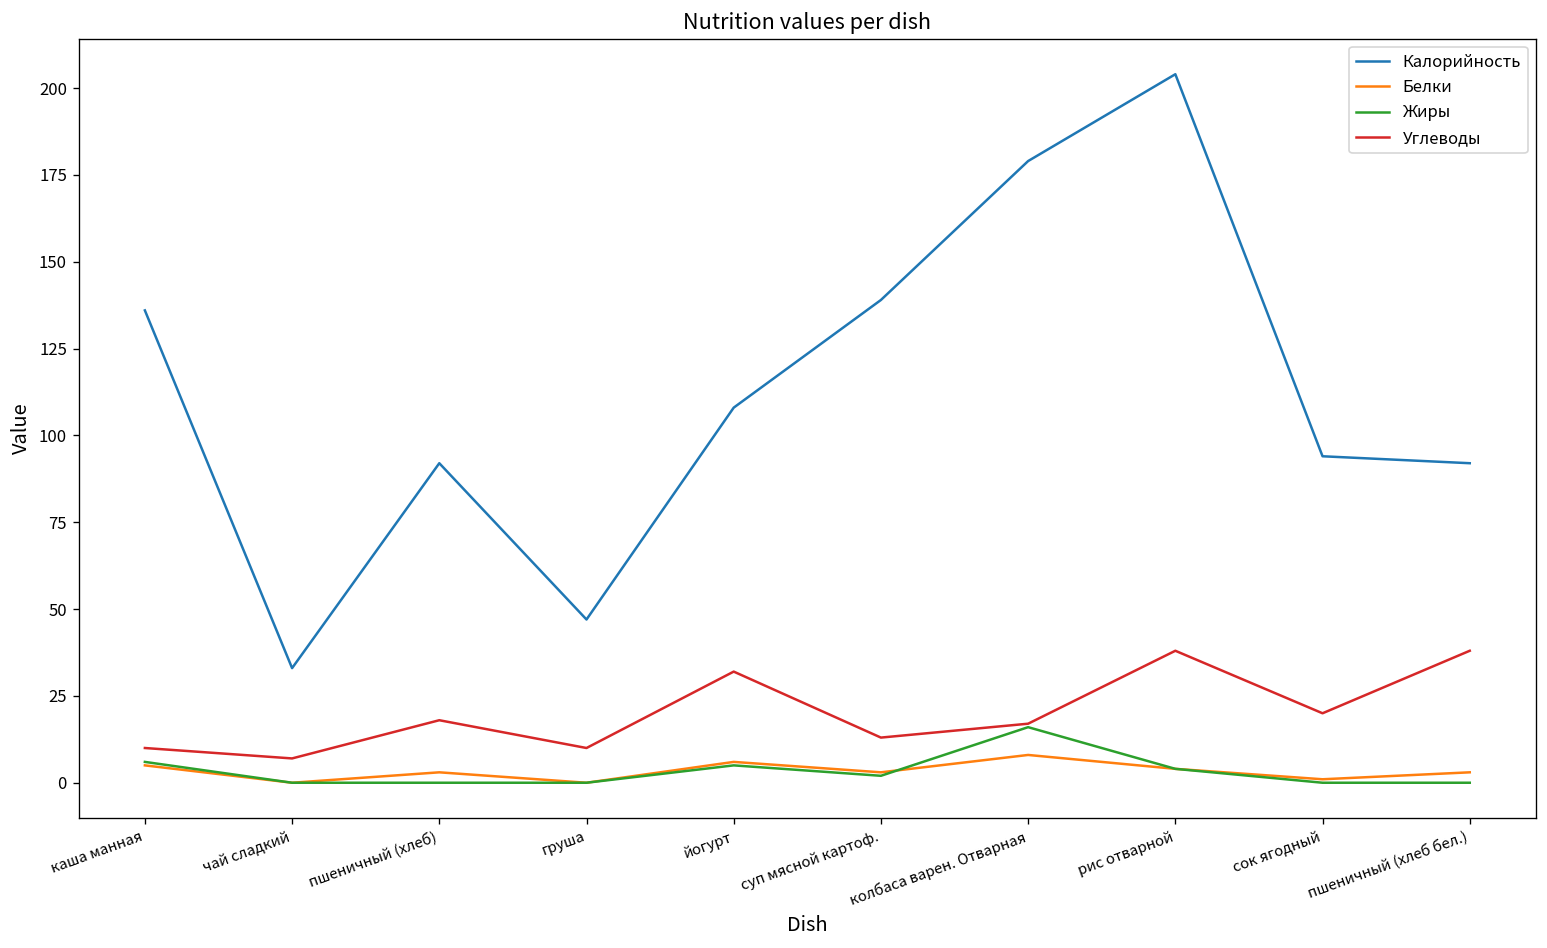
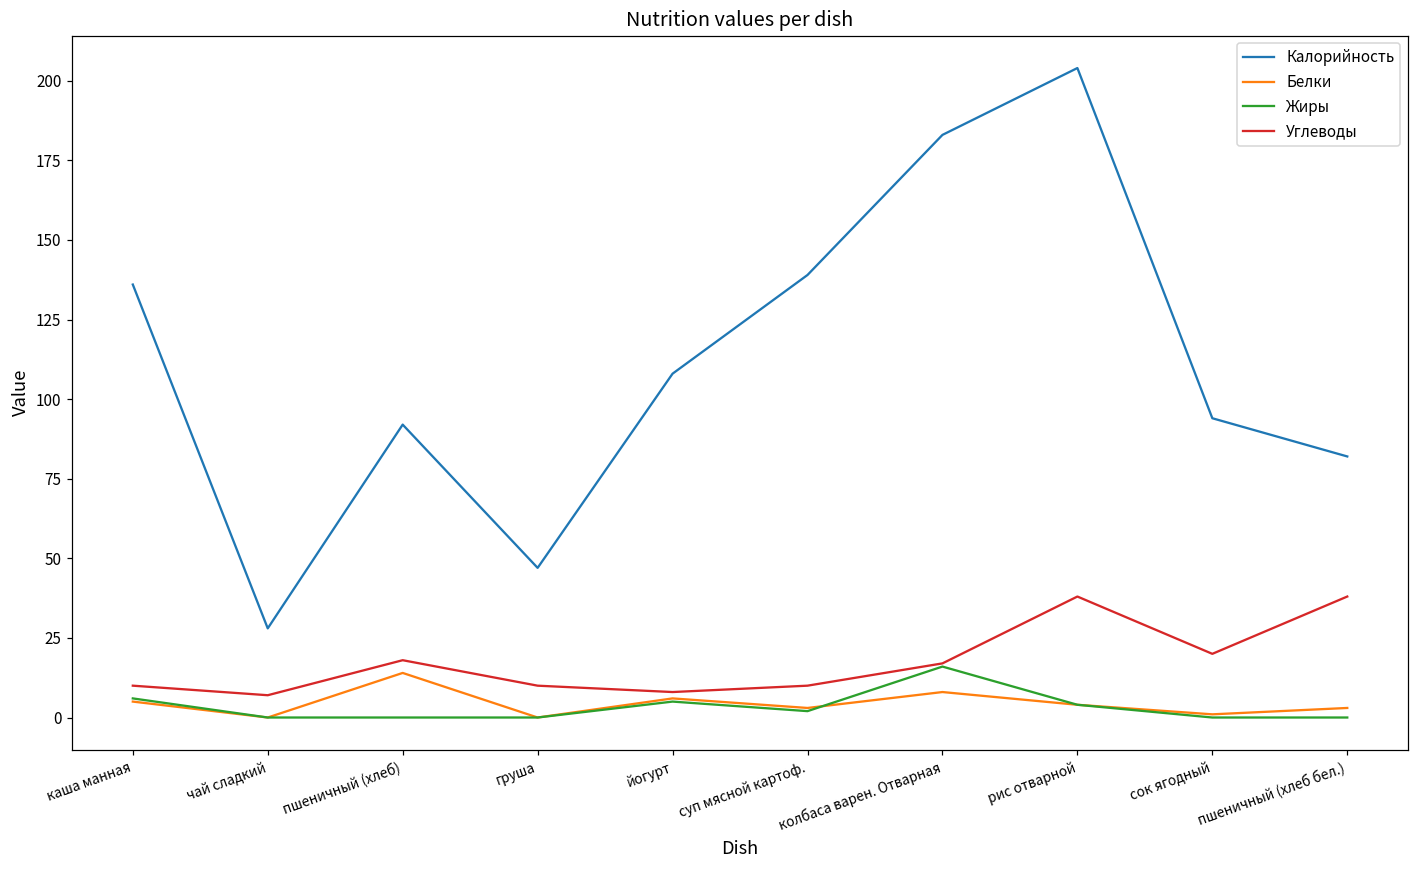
Калорийность, чай сладкий: 33 -> 28
Белки, пшеничный (хлеб): 3 -> 14
Углеводы, йогурт: 32 -> 8
Углеводы, суп мясной картоф.: 13 -> 10
Калорийность, колбаса варен. Отварная: 179 -> 183
Калорийность, пшеничный (хлеб бел.): 92 -> 82
